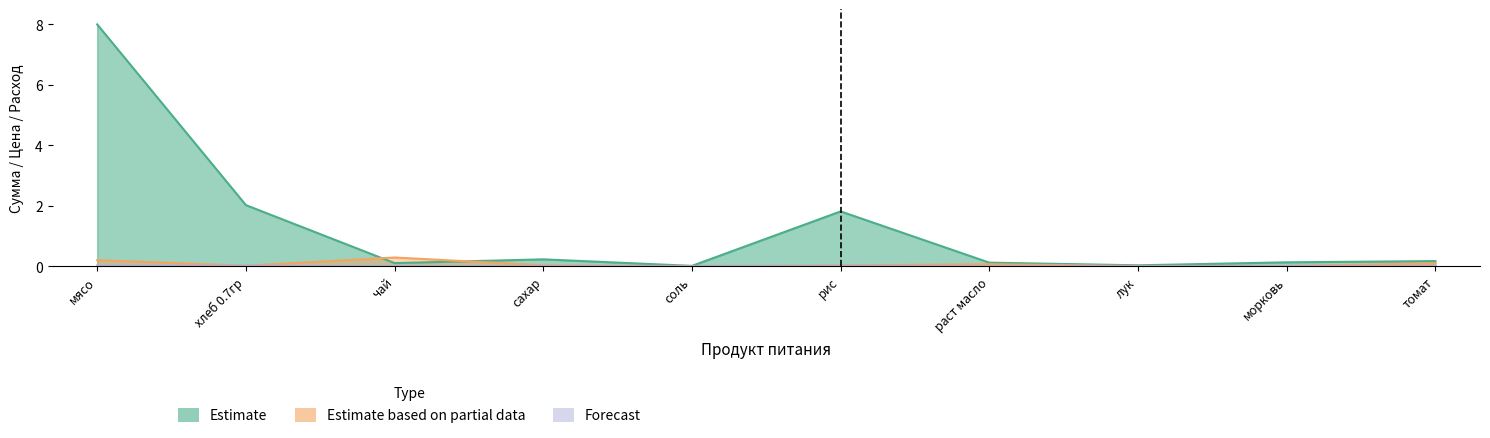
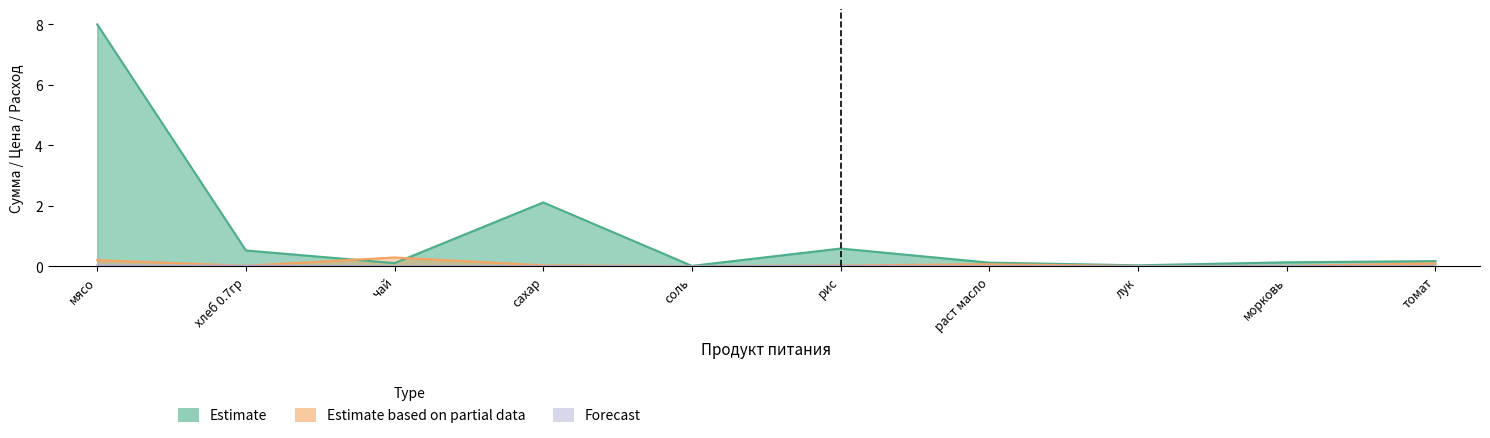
Estimate, хлеб 0.7гр: 2.0 -> 0.5
Estimate, сахар: 0.2 -> 2.1
Estimate, рис: 1.8 -> 0.6
